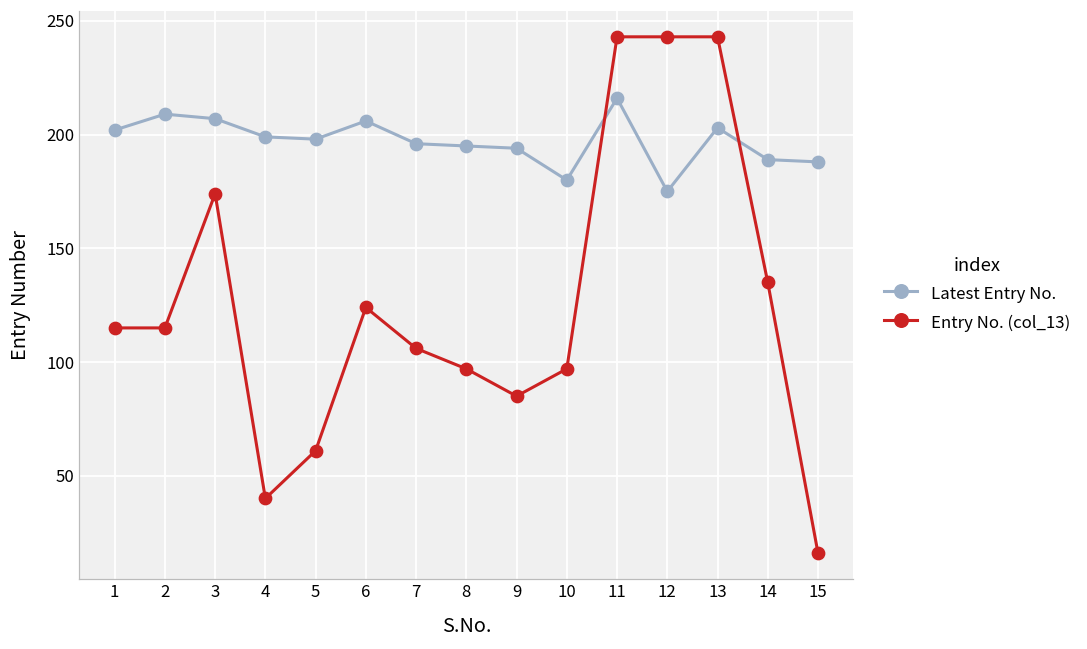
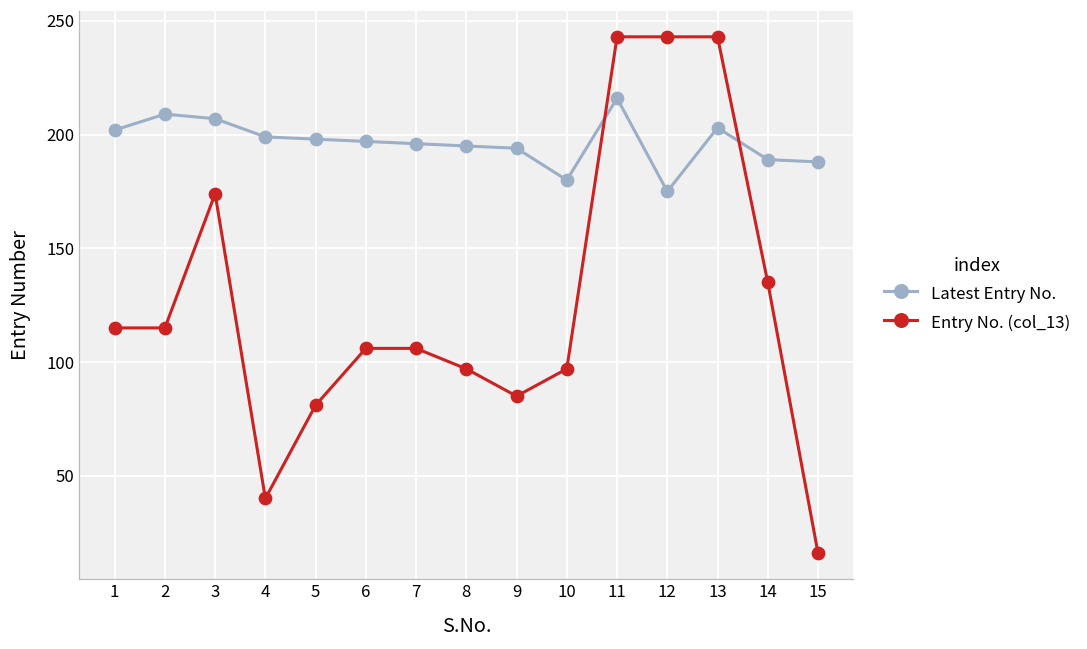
Entry No. (col_13), 5: 61 -> 81
Latest Entry No., 6: 206 -> 197
Entry No. (col_13), 6: 124 -> 106
